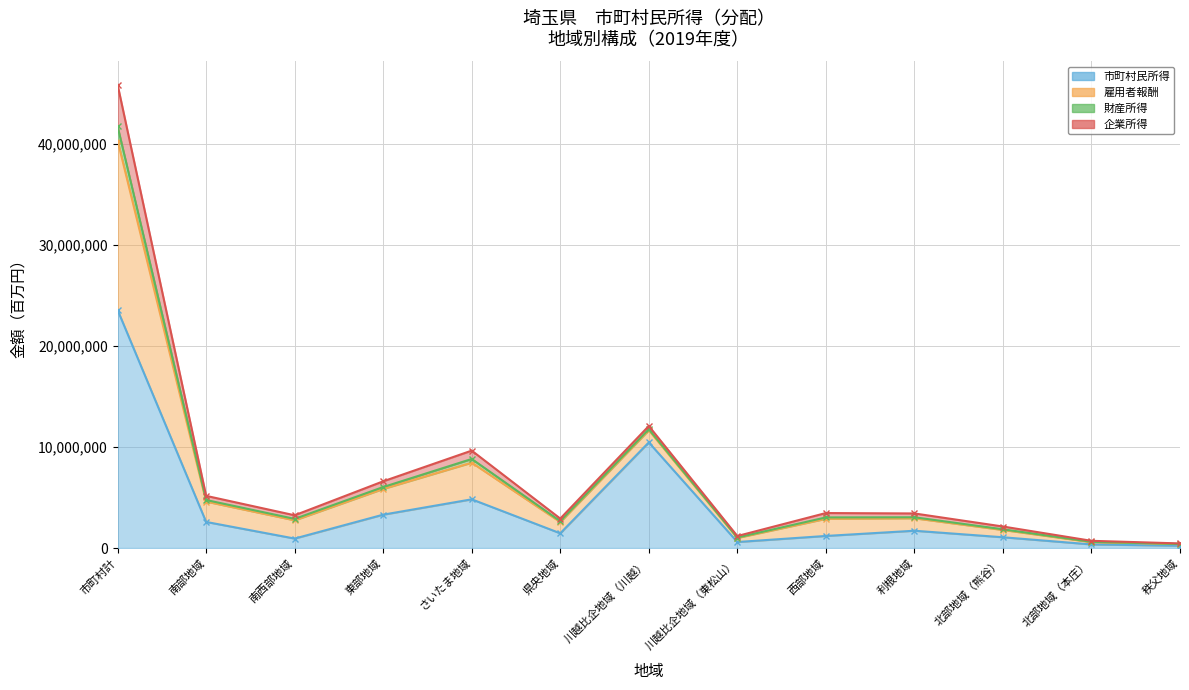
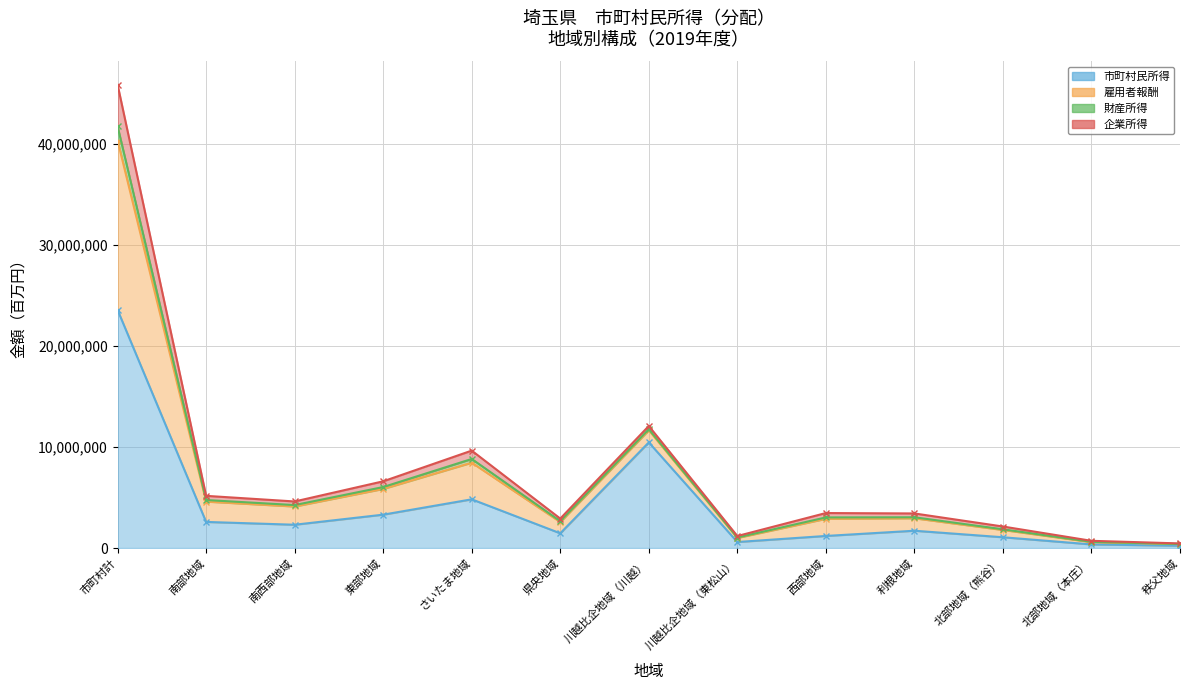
市町村民所得, 南西部地域: 900,000 -> 2,300,000
